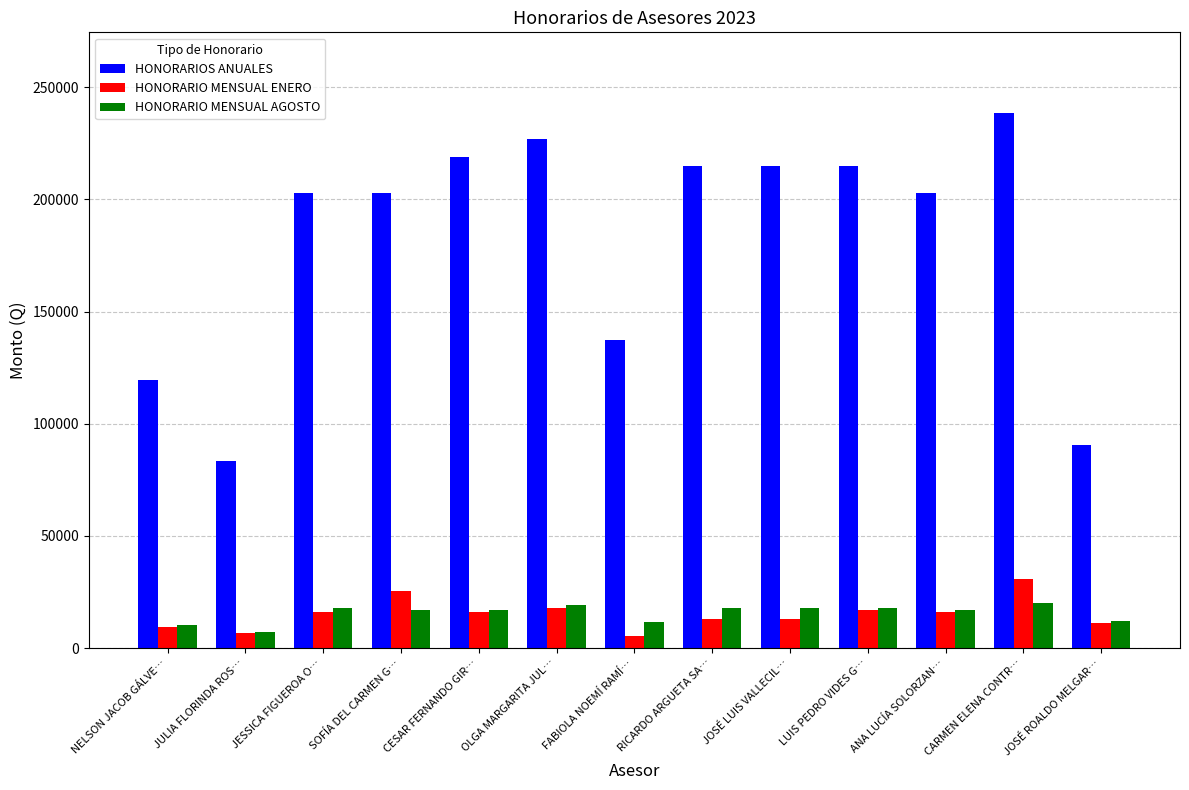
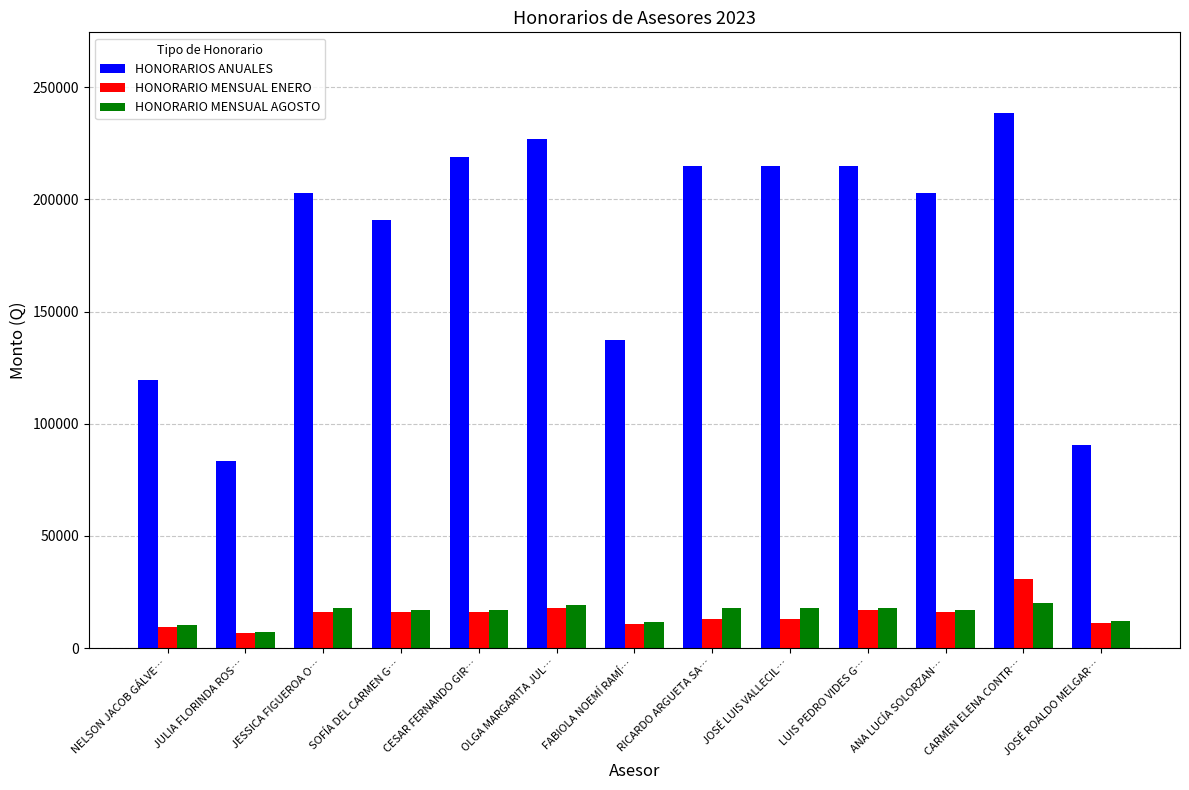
HONORARIOS ANUALES, SOFÍA DEL CARMEN G…: 203000 -> 191000
HONORARIO MENSUAL ENERO, SOFÍA DEL CARMEN G…: 25000 -> 16000
HONORARIO MENSUAL ENERO, FABIOLA NOEMÍ RAMÍ…: 5000 -> 11000
